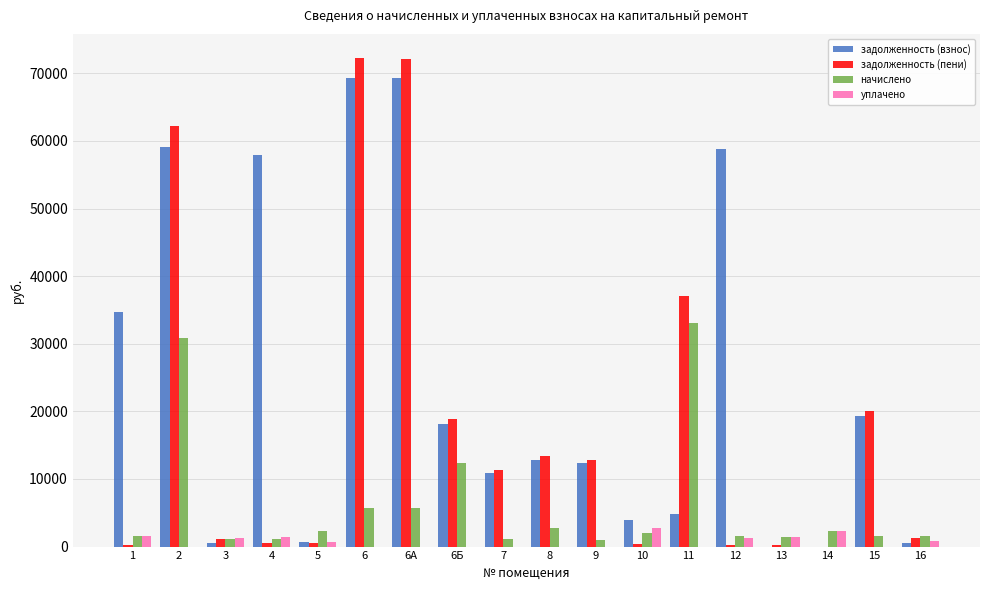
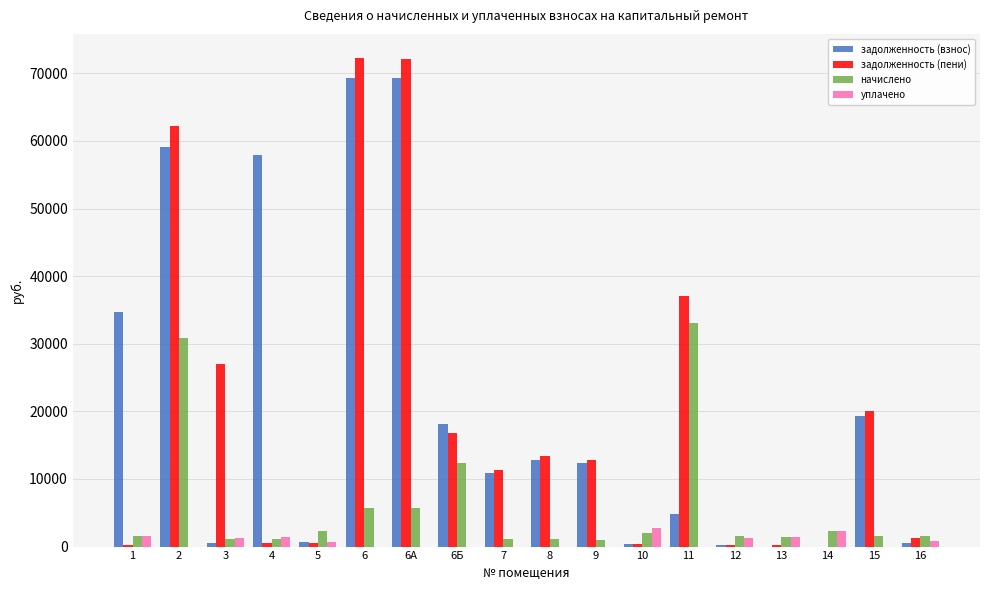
задолженность (пени), 3: 1000 -> 27000
задолженность (пени), 6Б: 19000 -> 17000
начислено, 8: 3000 -> 1000
задолженность (взнос), 10: 4000 -> 0
задолженность (взнос), 12: 59000 -> 0
